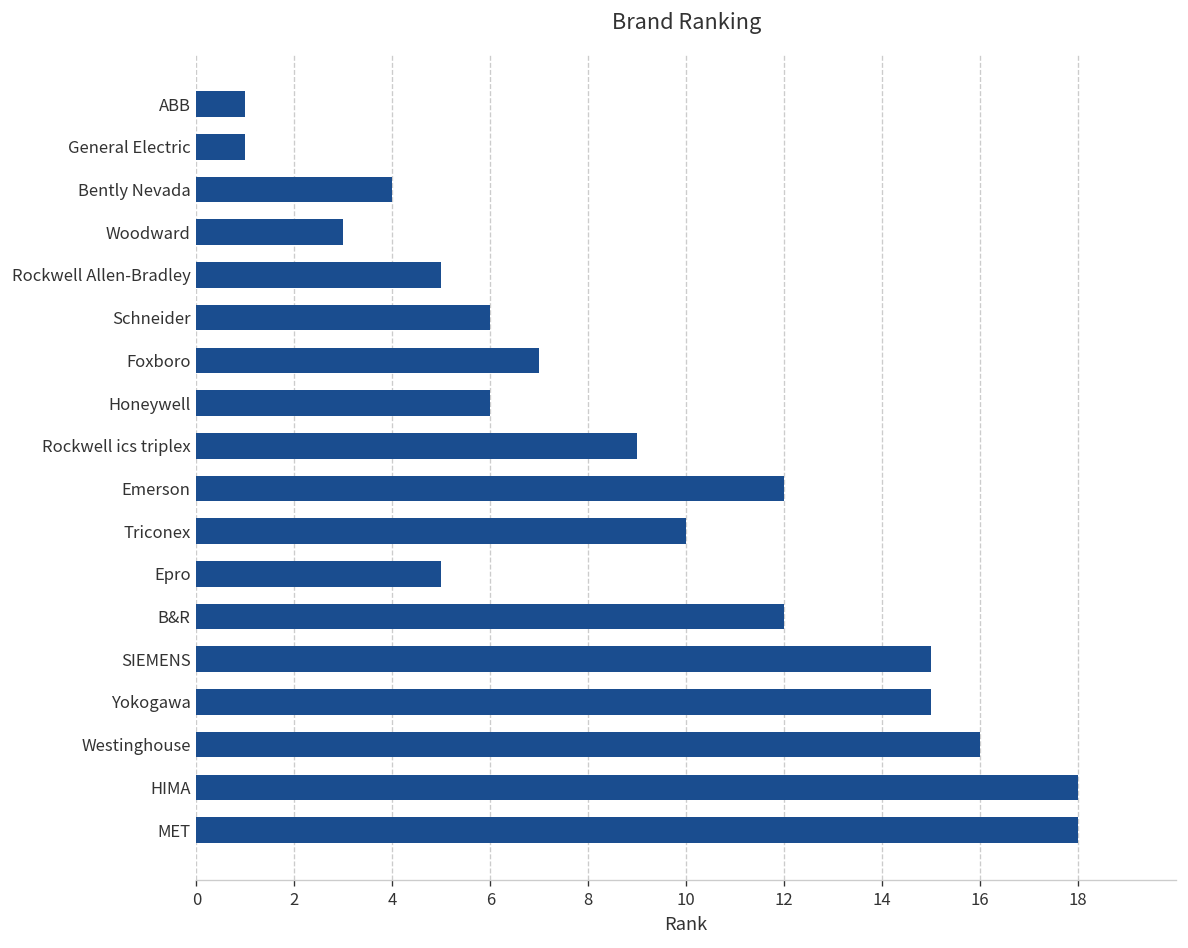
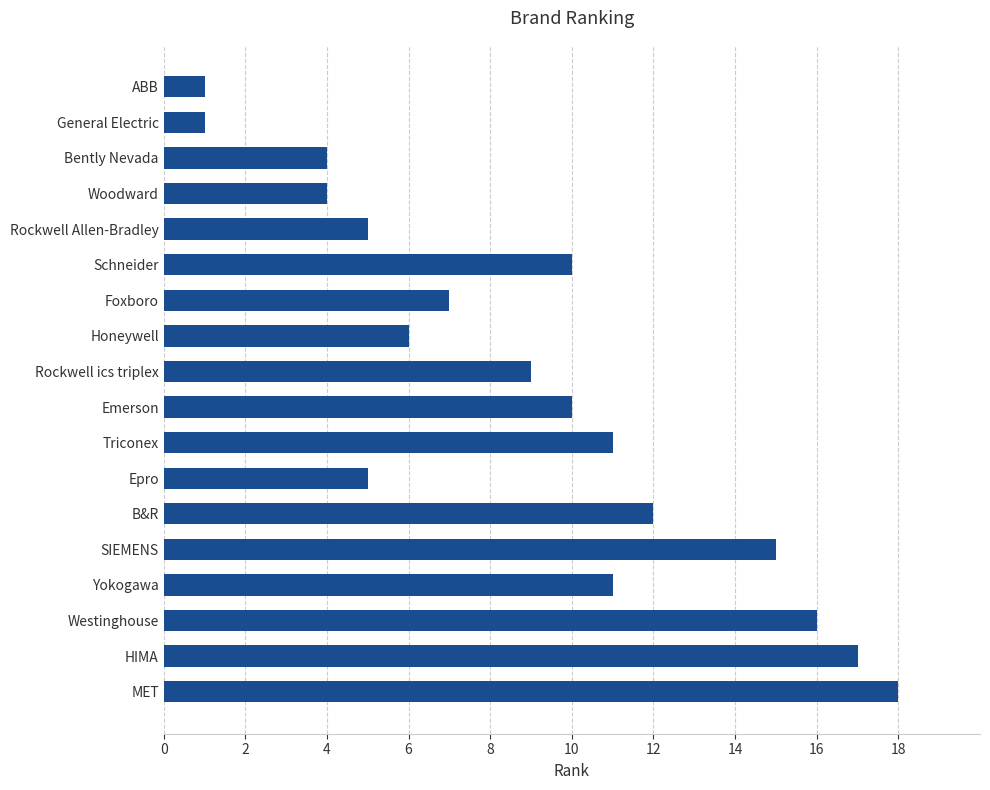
Woodward: 3 -> 4
Schneider: 6 -> 10
Emerson: 12 -> 10
Triconex: 10 -> 11
Yokogawa: 15 -> 11
HIMA: 18 -> 17
